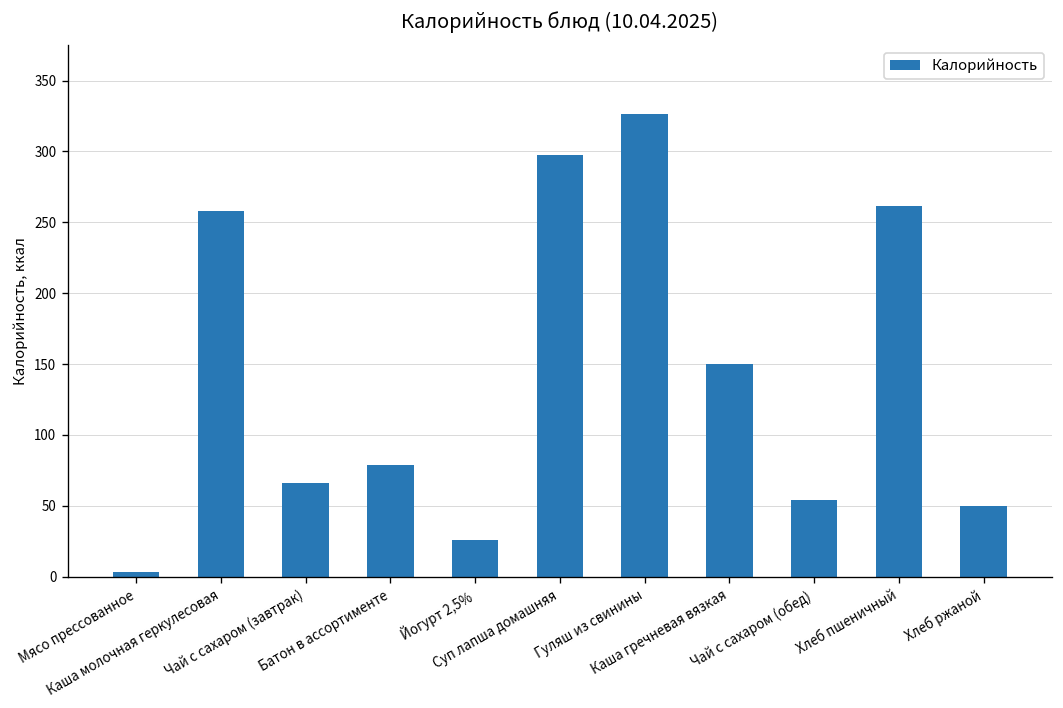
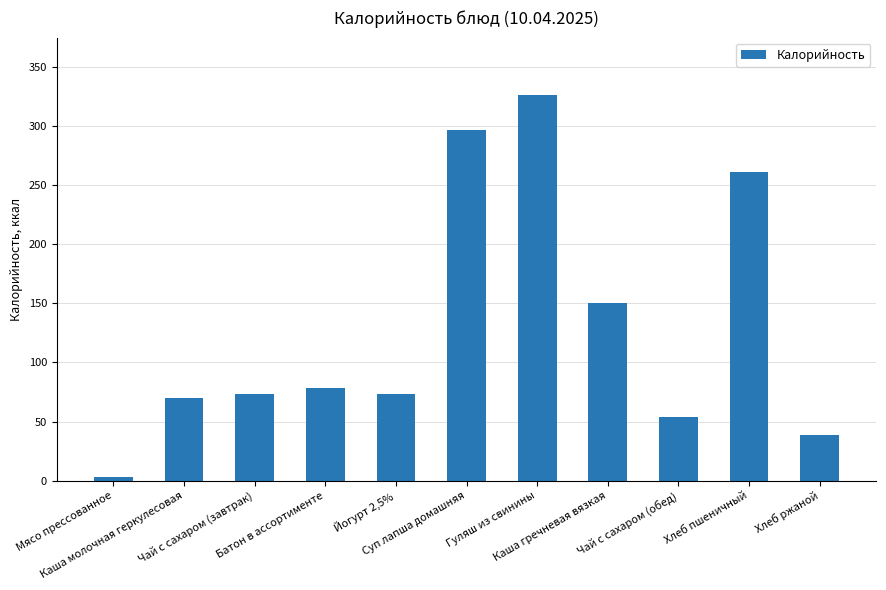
Каша молочная геркулесовая: 258 -> 70
Чай с сахаром (завтрак): 66 -> 73
Йогурт 2,5%: 26 -> 74
Хлеб ржаной: 50 -> 39
